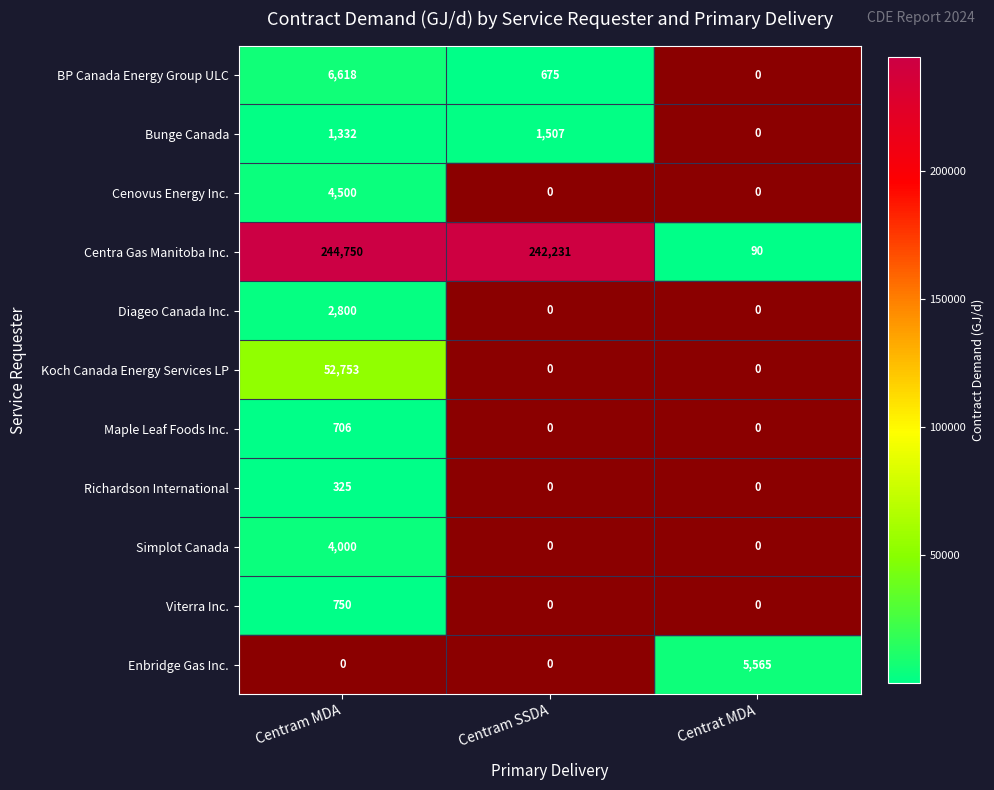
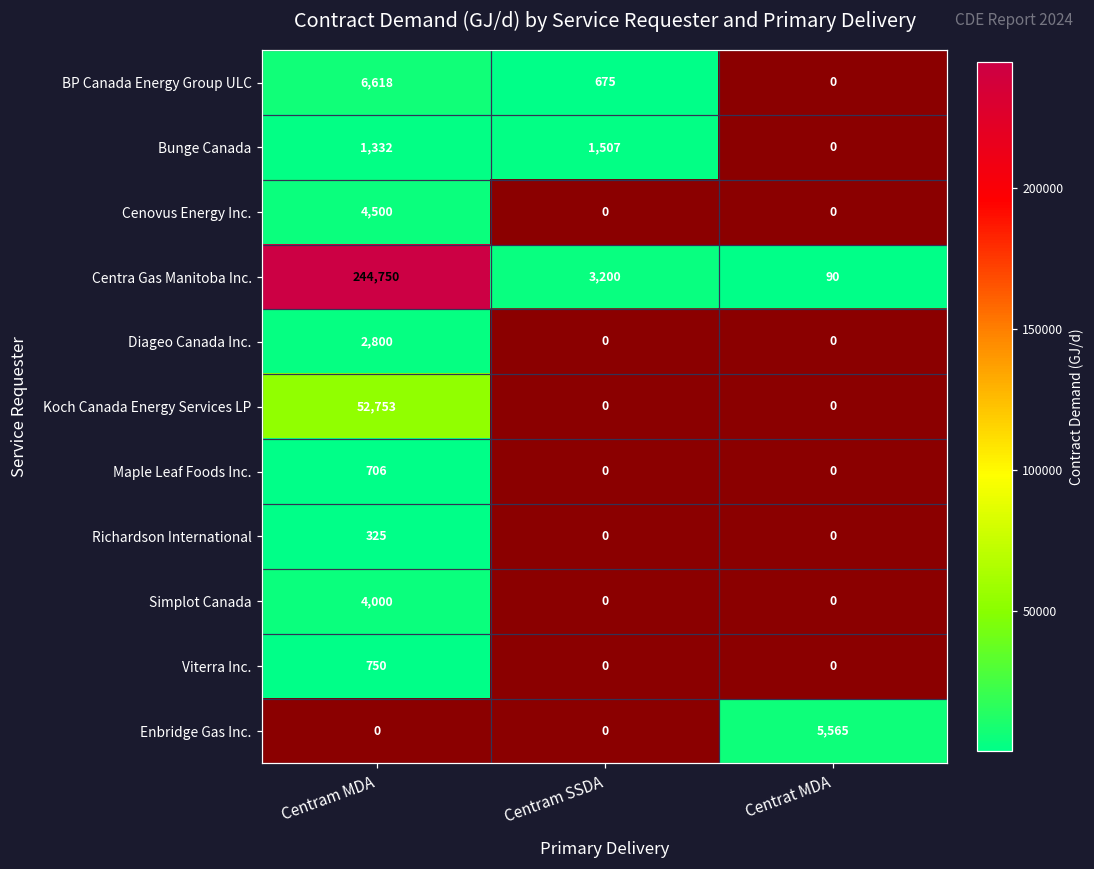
Centra Gas Manitoba Inc., Centram SSDA: 242,231 -> 3,200
